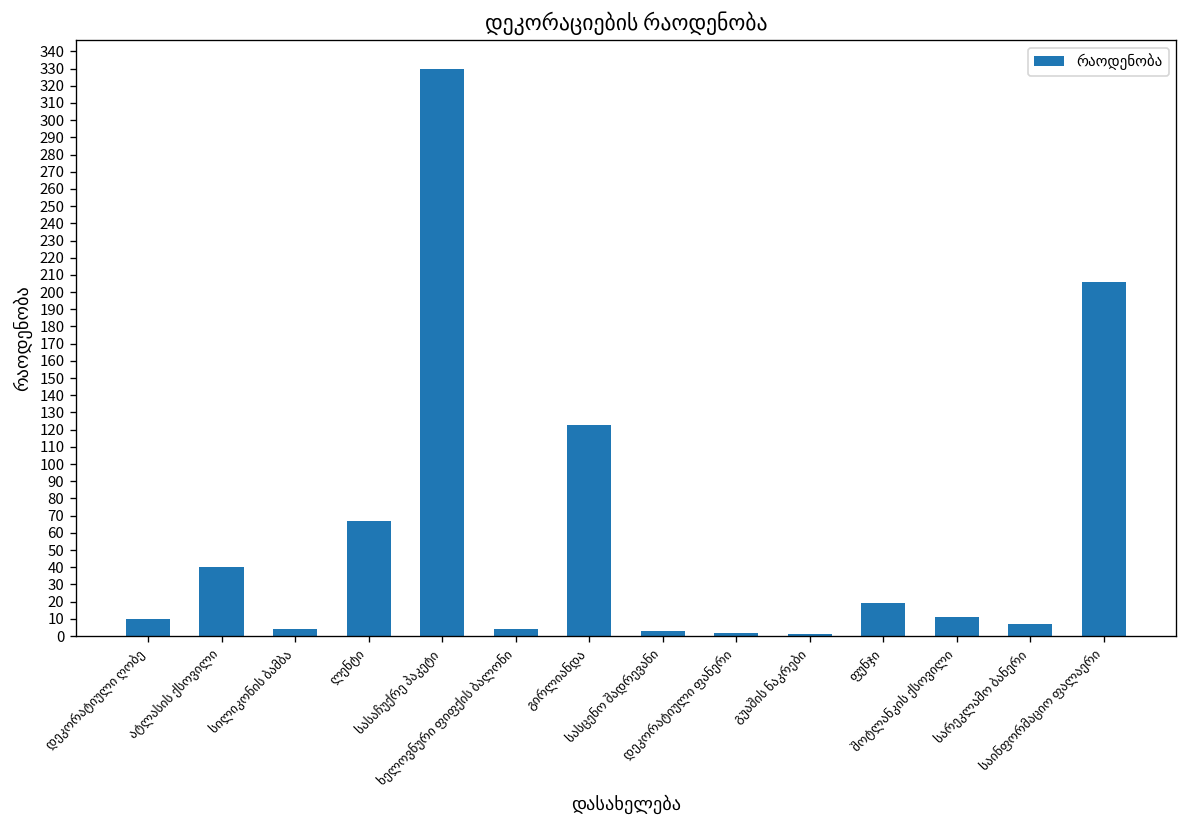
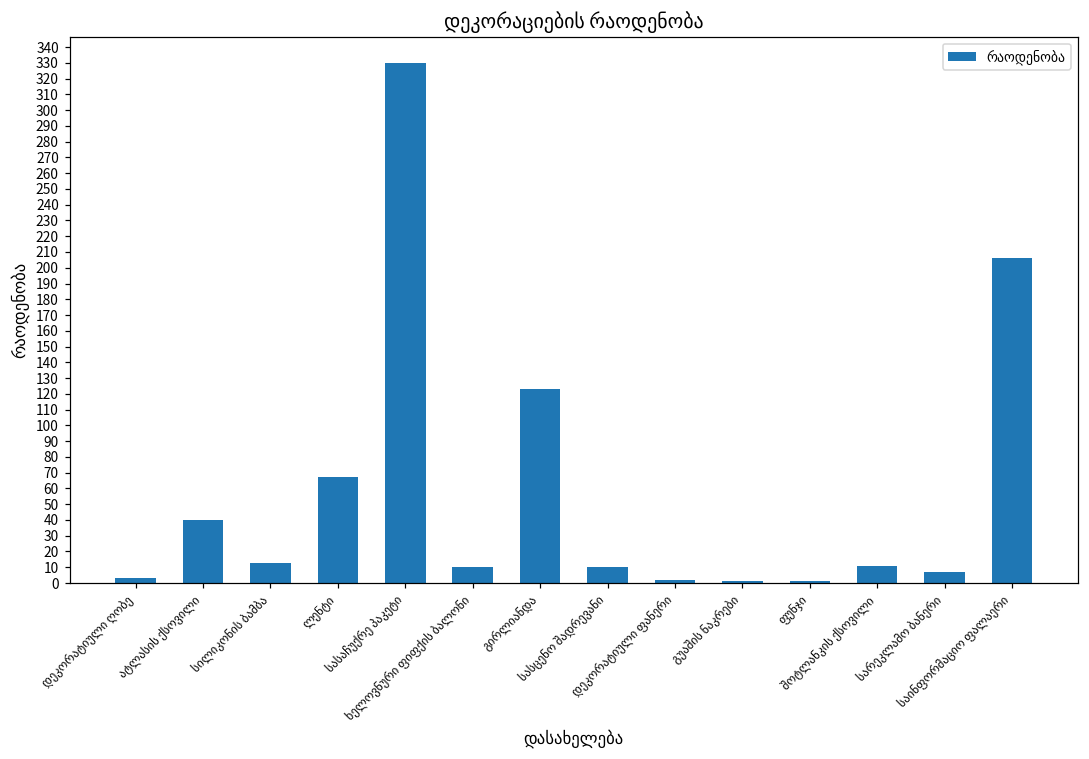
დეკორატიული ღობე: 10 -> 3
სილიკონის ბამბა: 4 -> 13
ხელოვნური ფიფქის ბალონი: 4 -> 10
სასცენო შადრევანი: 3 -> 10
ფუნჯი: 19 -> 1
